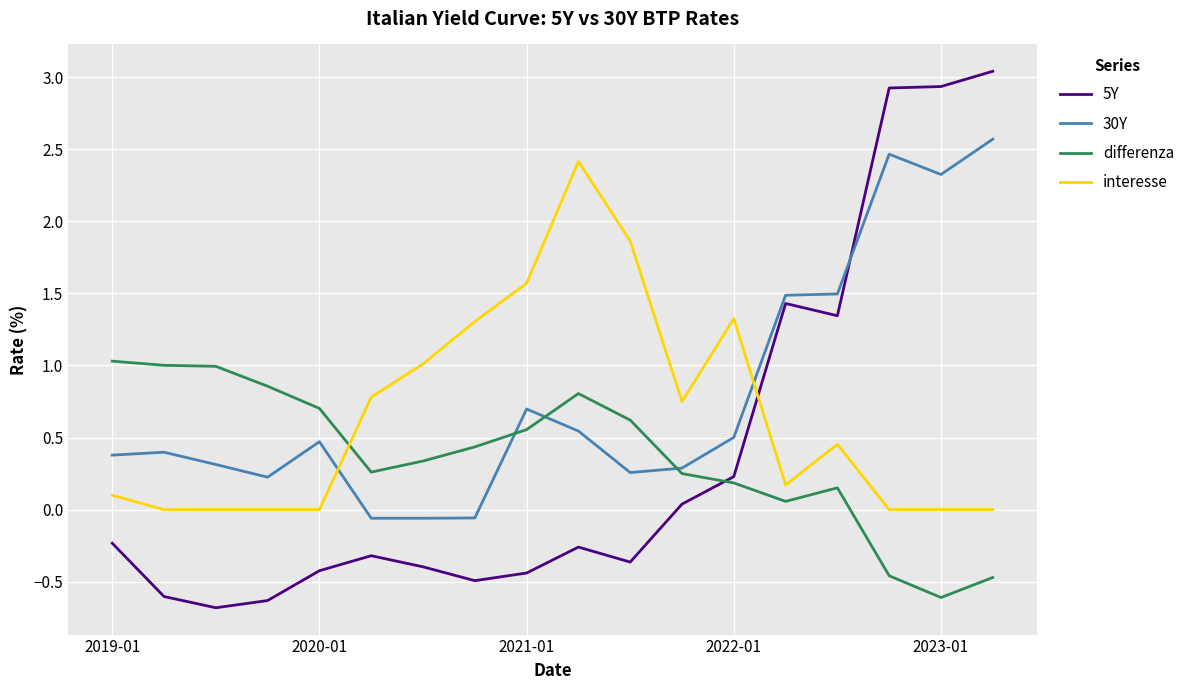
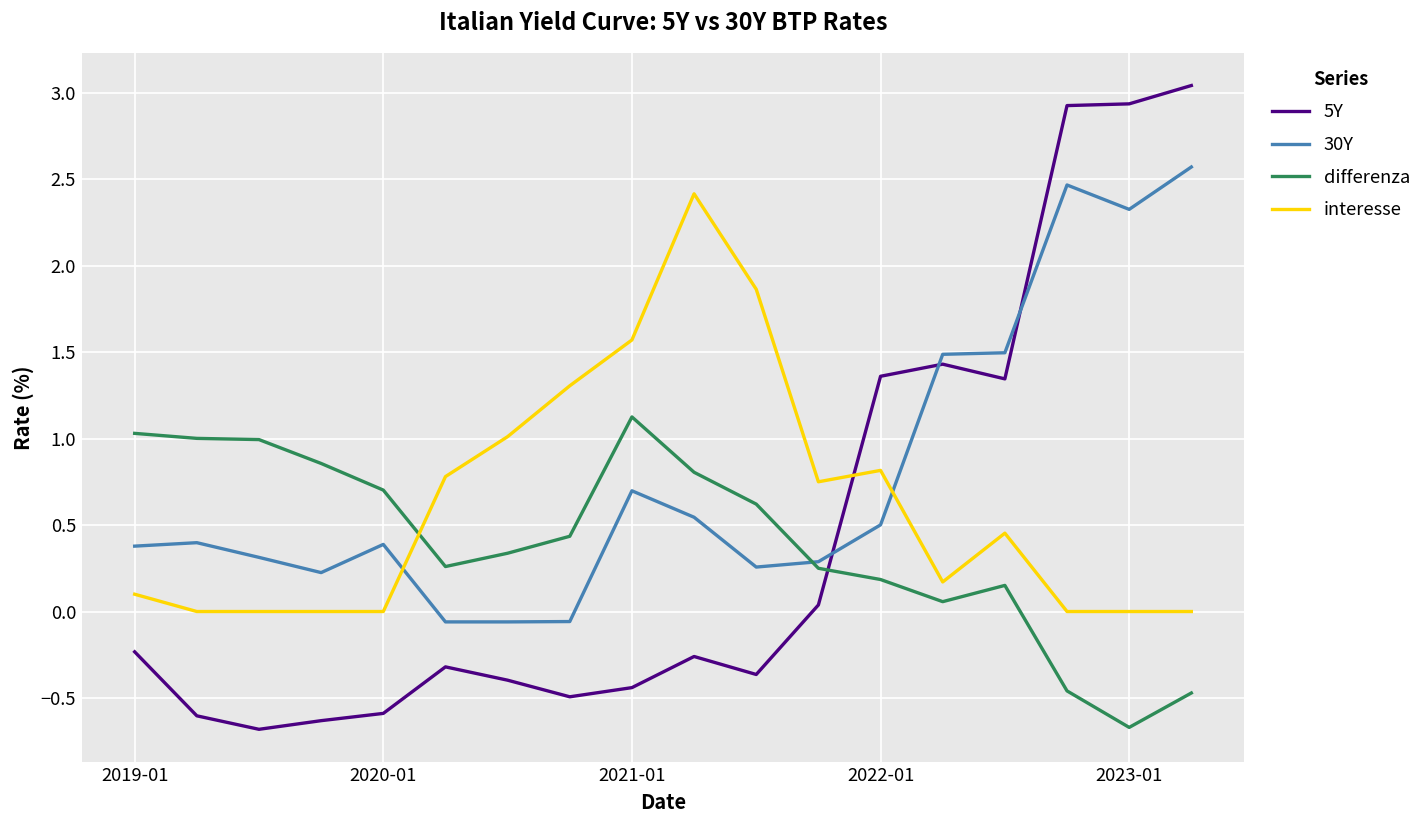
5Y, 2020-01: -0.42 -> -0.59
30Y, 2020-01: 0.47 -> 0.39
differenza, 2021-01: 0.56 -> 1.13
5Y, 2022-01: 0.23 -> 1.36
interesse, 2022-01: 1.33 -> 0.82
differenza, 2023-01: -0.61 -> -0.67
